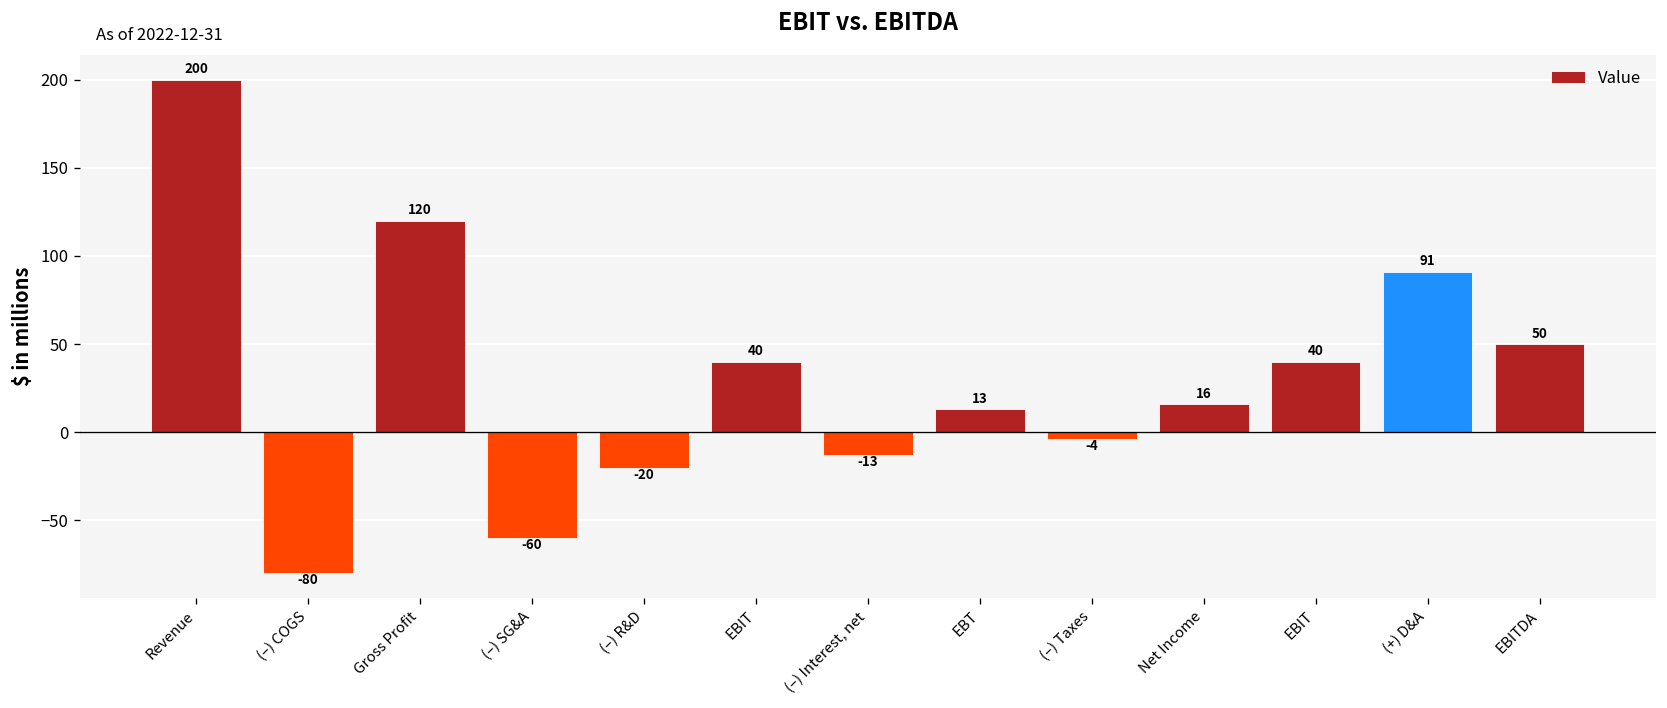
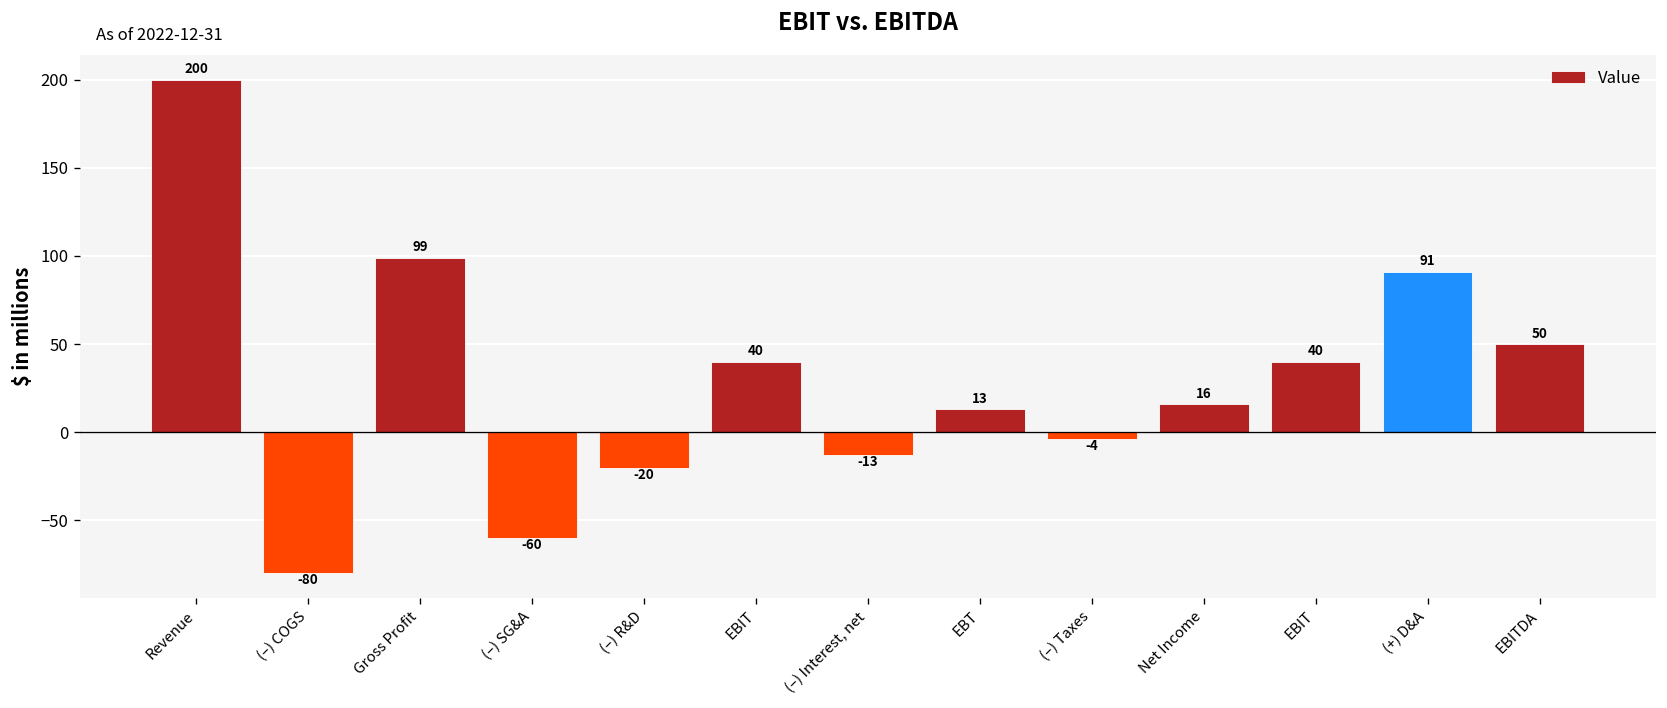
Gross Profit: 120 -> 99
